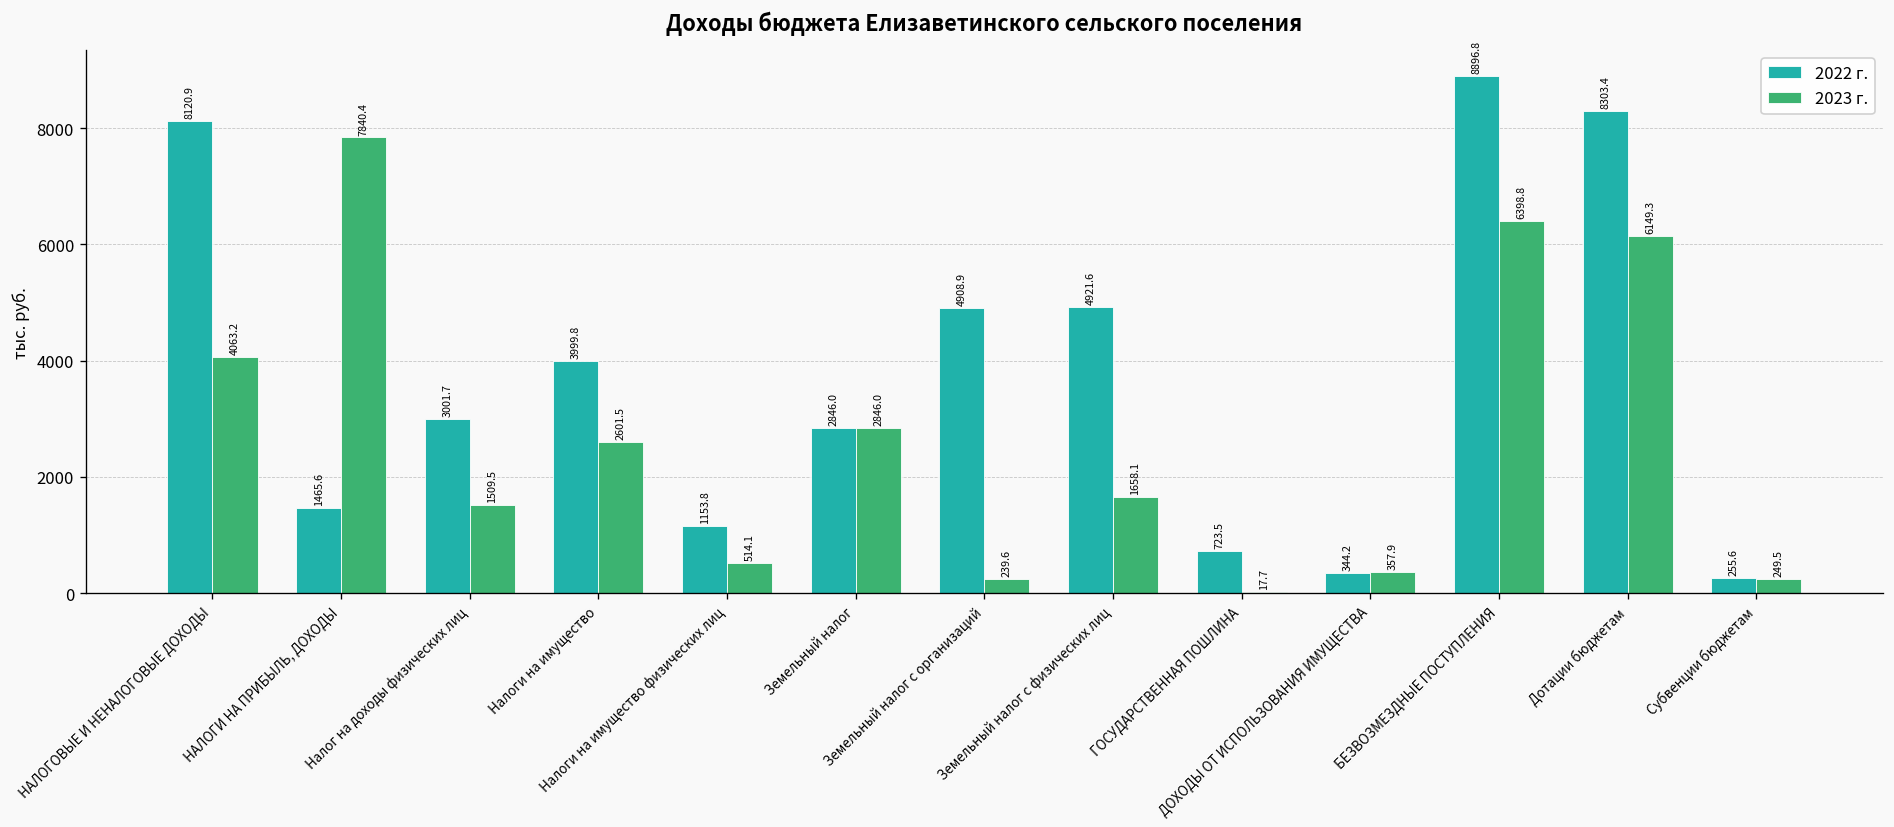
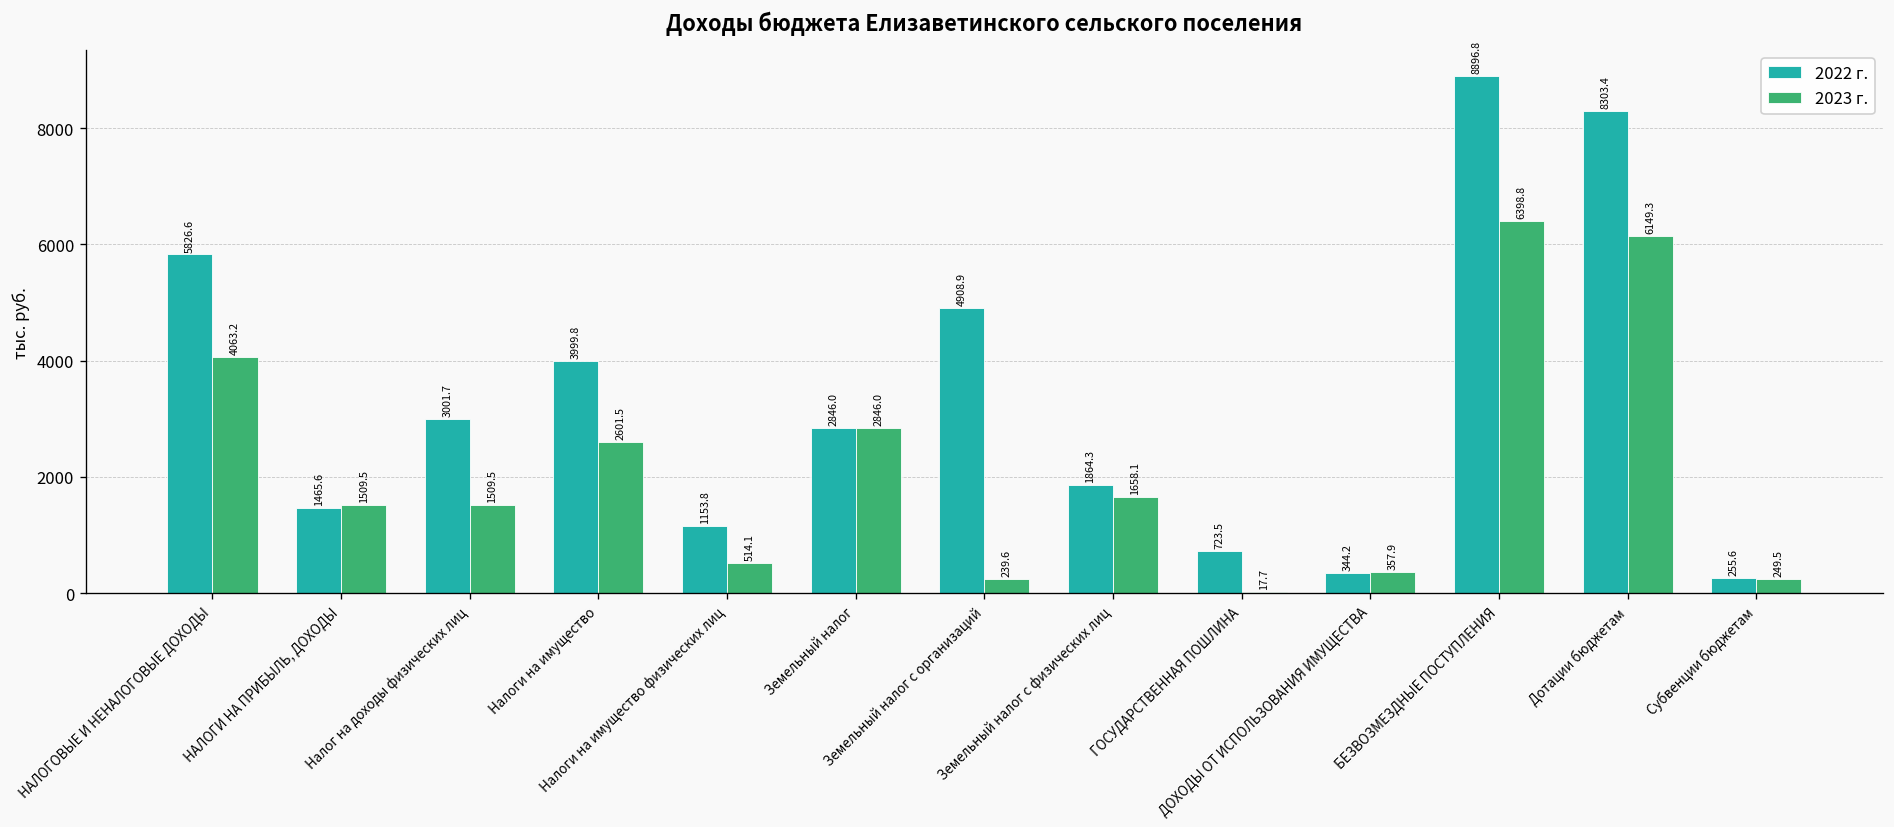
2022 г., НАЛОГОВЫЕ И НЕНАЛОГОВЫЕ ДОХОДЫ: 8120.9 -> 5826.6
2023 г., НАЛОГИ НА ПРИБЫЛЬ, ДОХОДЫ: 7840.4 -> 1509.5
2022 г., Земельный налог с физических лиц: 4921.6 -> 1864.3
